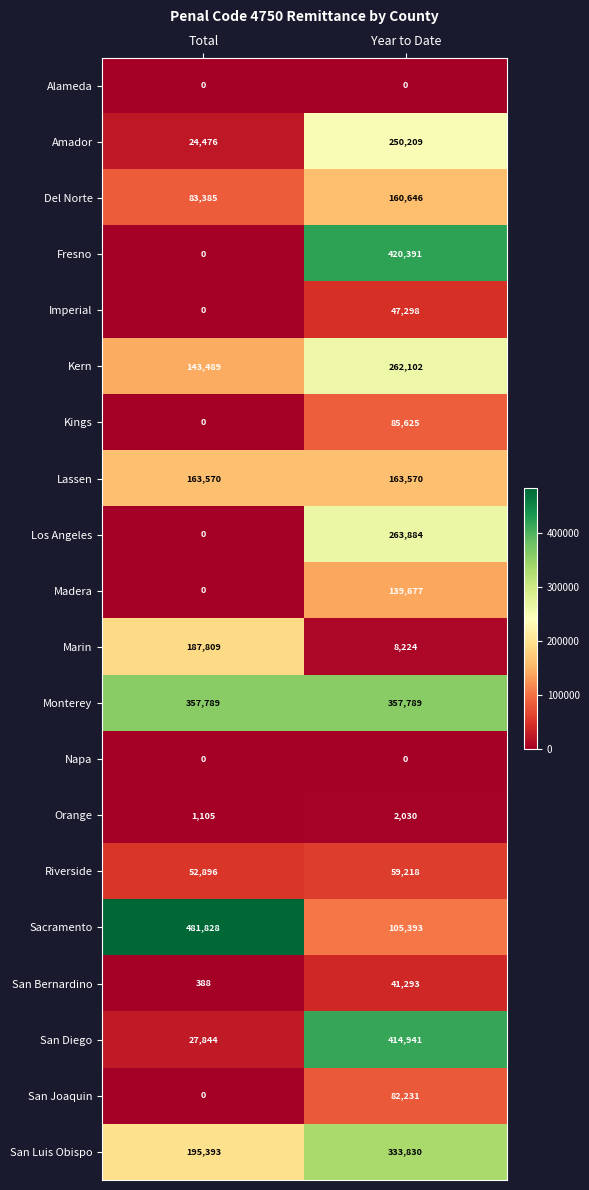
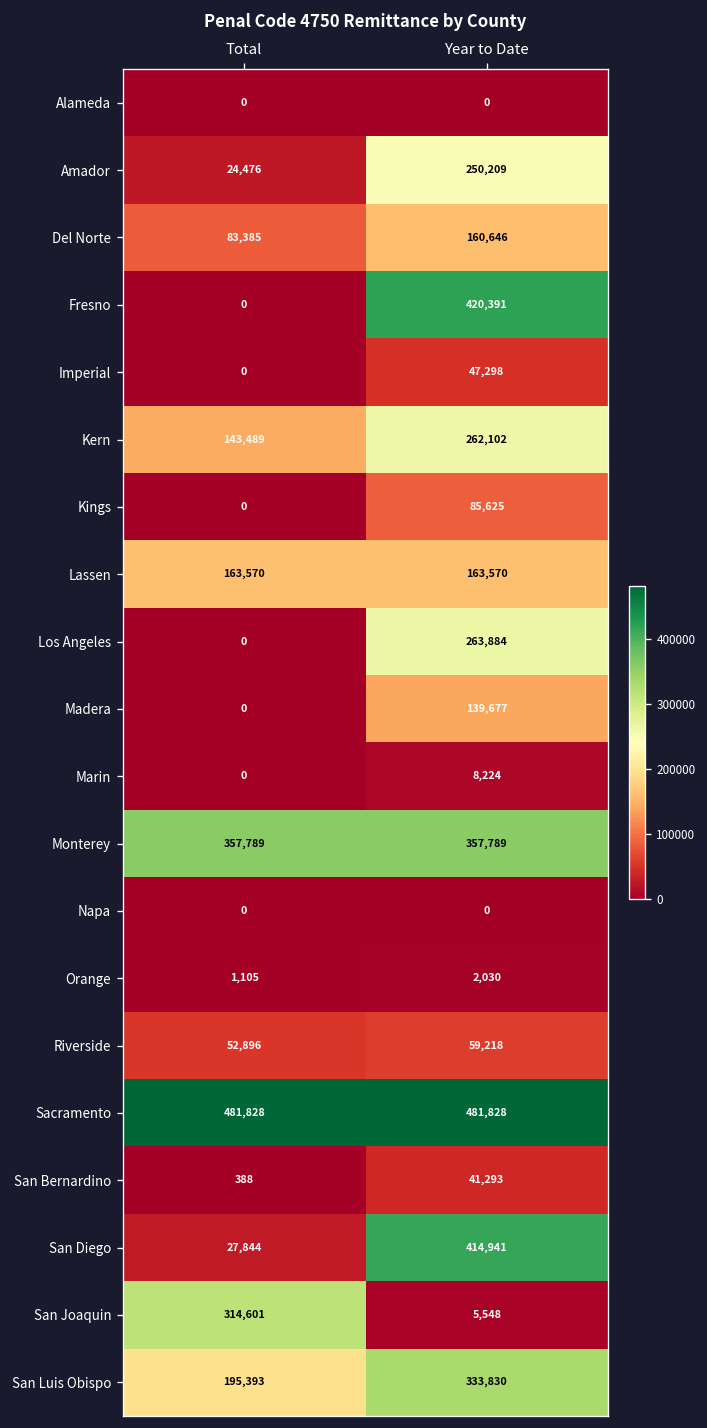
Marin, Total: 187,809 -> 0
Sacramento, Year to Date: 105,393 -> 481,828
San Joaquin, Total: 0 -> 314,601
San Joaquin, Year to Date: 82,231 -> 5,548
